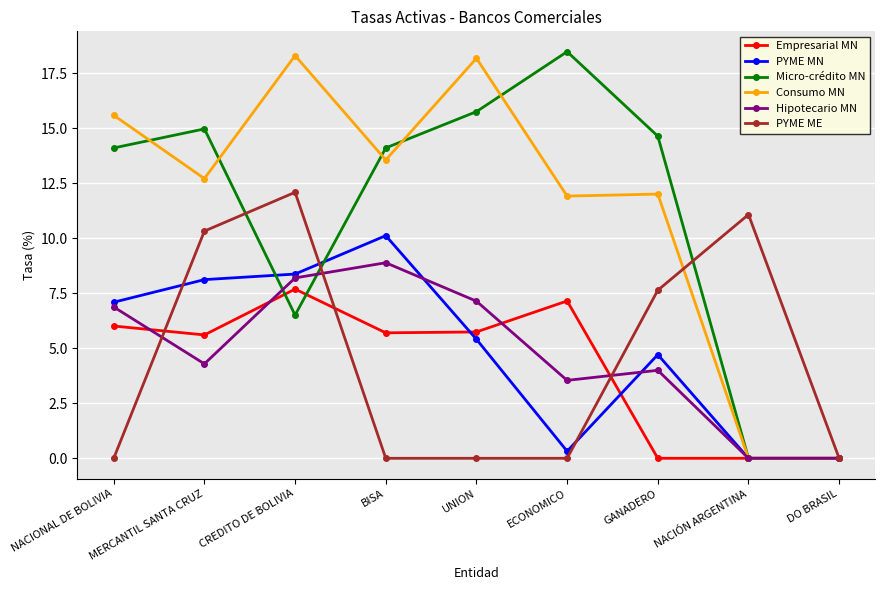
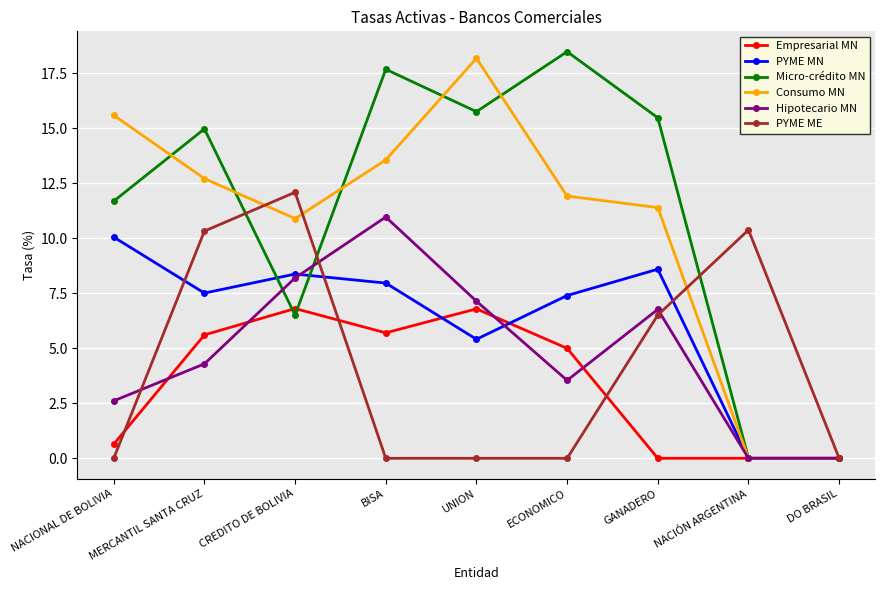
Empresarial MN, NACIONAL DE BOLIVIA: 6.0 -> 0.6
PYME MN, NACIONAL DE BOLIVIA: 7.1 -> 10.1
Micro-crédito MN, NACIONAL DE BOLIVIA: 14.1 -> 11.7
Hipotecario MN, NACIONAL DE BOLIVIA: 6.9 -> 2.6
PYME MN, MERCANTIL SANTA CRUZ: 8.1 -> 7.5
Empresarial MN, CREDITO DE BOLIVIA: 7.7 -> 6.8
Consumo MN, CREDITO DE BOLIVIA: 18.3 -> 10.9
PYME MN, BISA: 10.1 -> 8.0
Micro-crédito MN, BISA: 14.1 -> 17.7
Hipotecario MN, BISA: 8.9 -> 11.0
Empresarial MN, UNION: 5.7 -> 6.8
Empresarial MN, ECONOMICO: 7.2 -> 5.0
PYME MN, ECONOMICO: 0.3 -> 7.4
PYME MN, GANADERO: 4.7 -> 8.6
Micro-crédito MN, GANADERO: 14.6 -> 15.5
Consumo MN, GANADERO: 12.0 -> 11.4
Hipotecario MN, GANADERO: 4.0 -> 6.8
PYME ME, GANADERO: 7.6 -> 6.5
PYME ME, NACIÓN ARGENTINA: 11.1 -> 10.4
